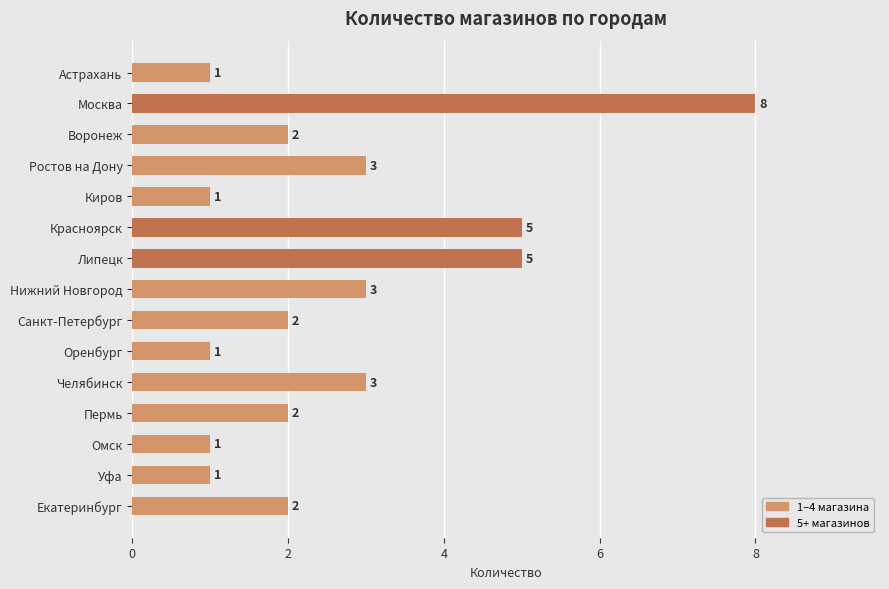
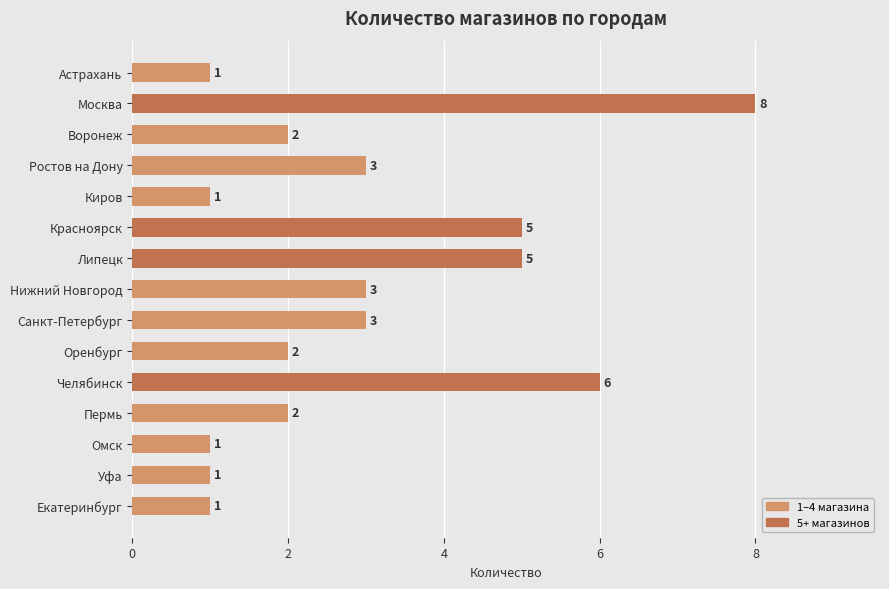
Санкт-Петербург: 2 -> 3
Оренбург: 1 -> 2
Челябинск: 3 -> 6
Екатеринбург: 2 -> 1
